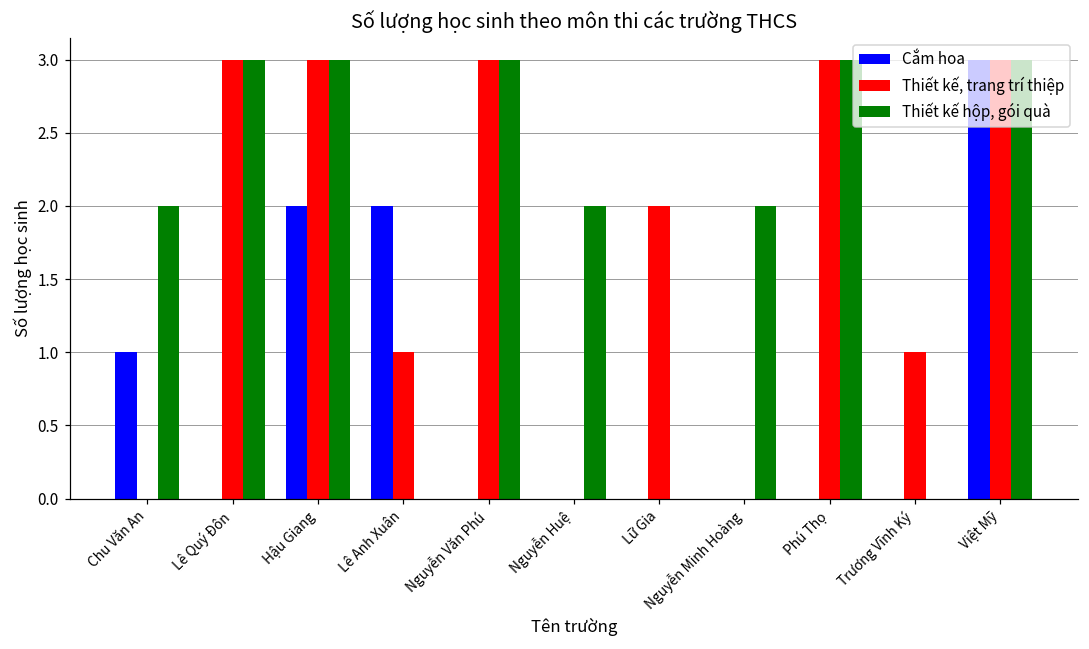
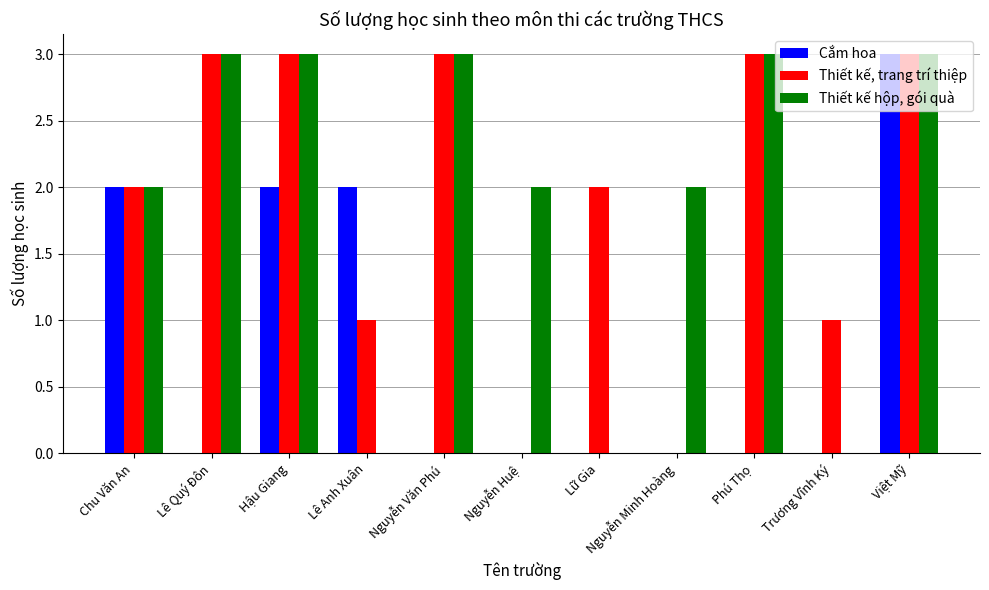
Cắm hoa, Chu Văn An: 1 -> 2
Thiết kế, trang trí thiệp, Chu Văn An: 0 -> 2
